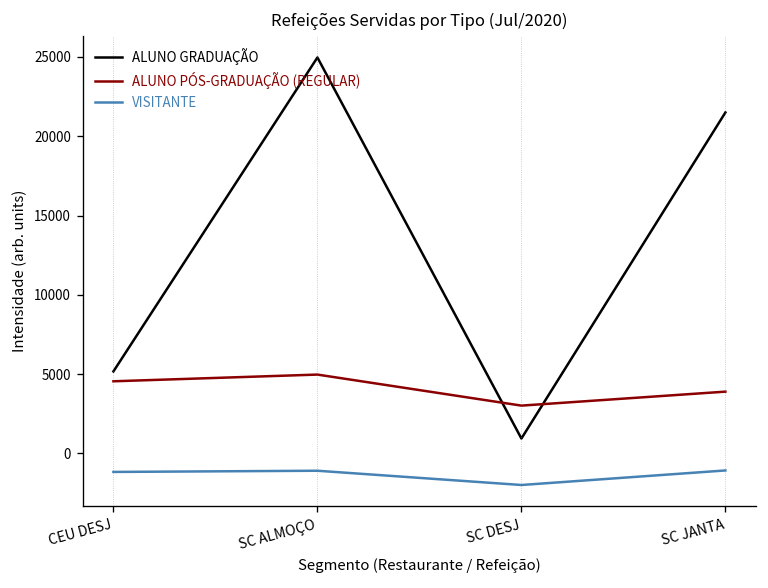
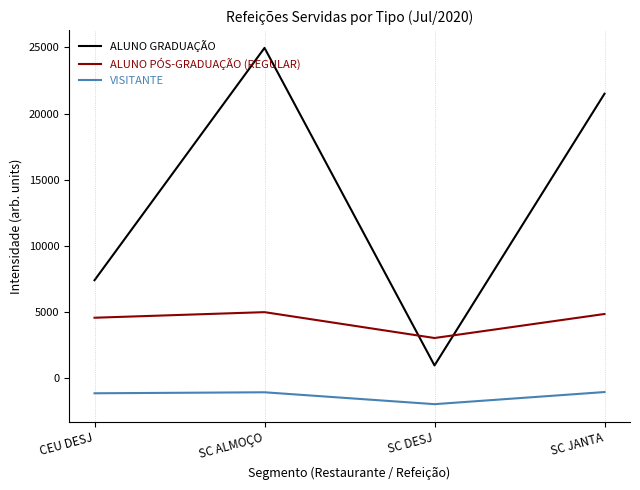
ALUNO GRADUAÇÃO, CEU DESJ: 5200 -> 7400
ALUNO PÓS-GRADUAÇÃO (REGULAR), SC JANTA: 3900 -> 4800
